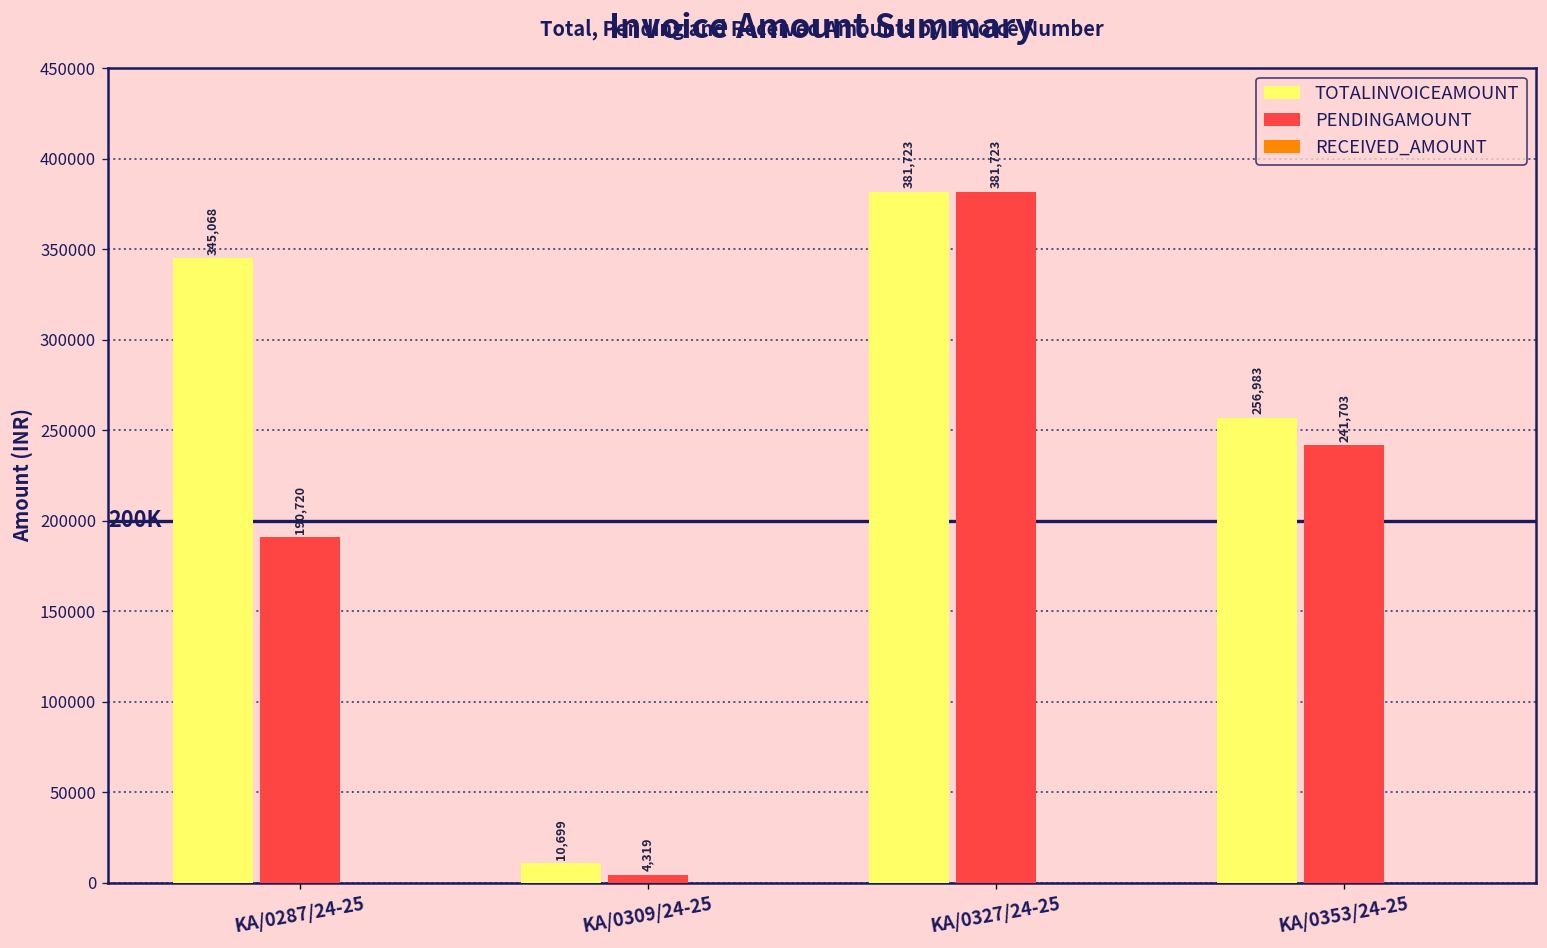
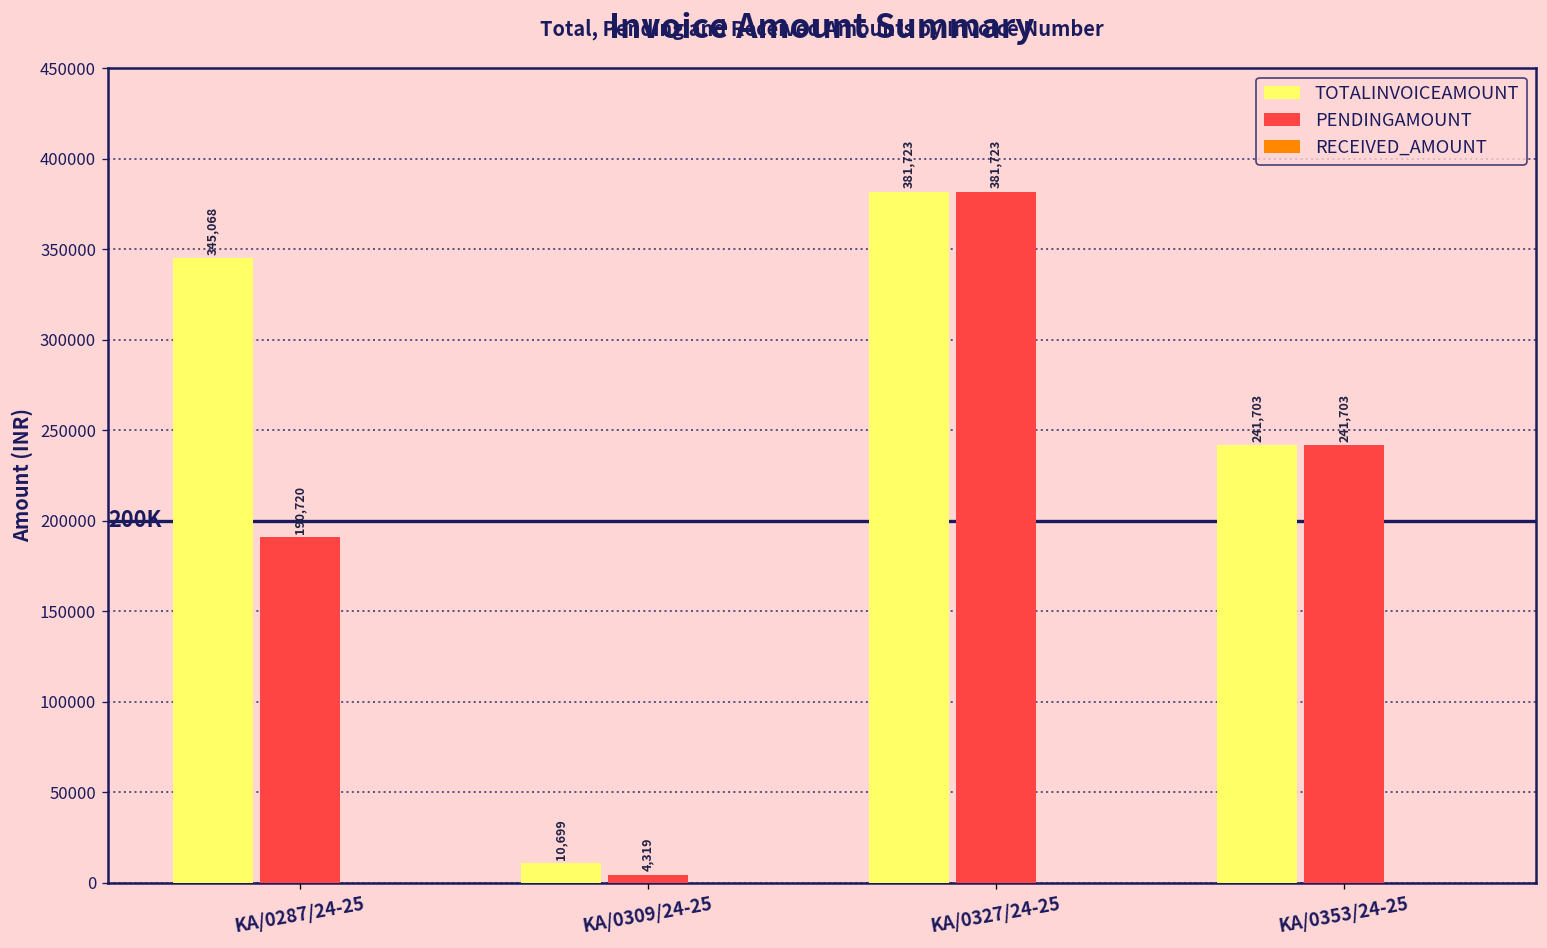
TOTALINVOICEAMOUNT, KA/0353/24-25: 256,983 -> 241,703
